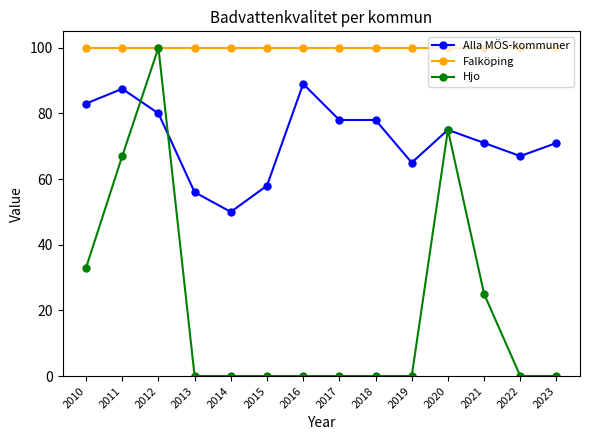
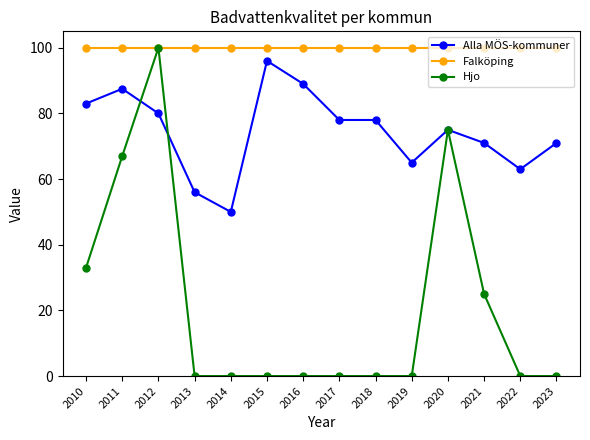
Alla MÖS-kommuner, 2015: 58 -> 96
Alla MÖS-kommuner, 2022: 67 -> 63
